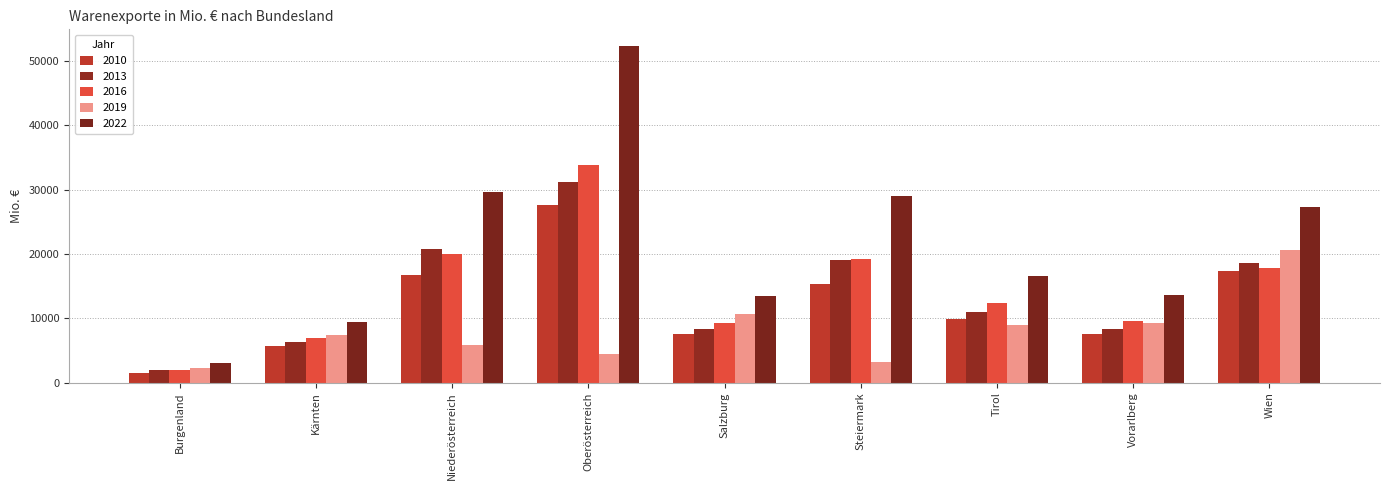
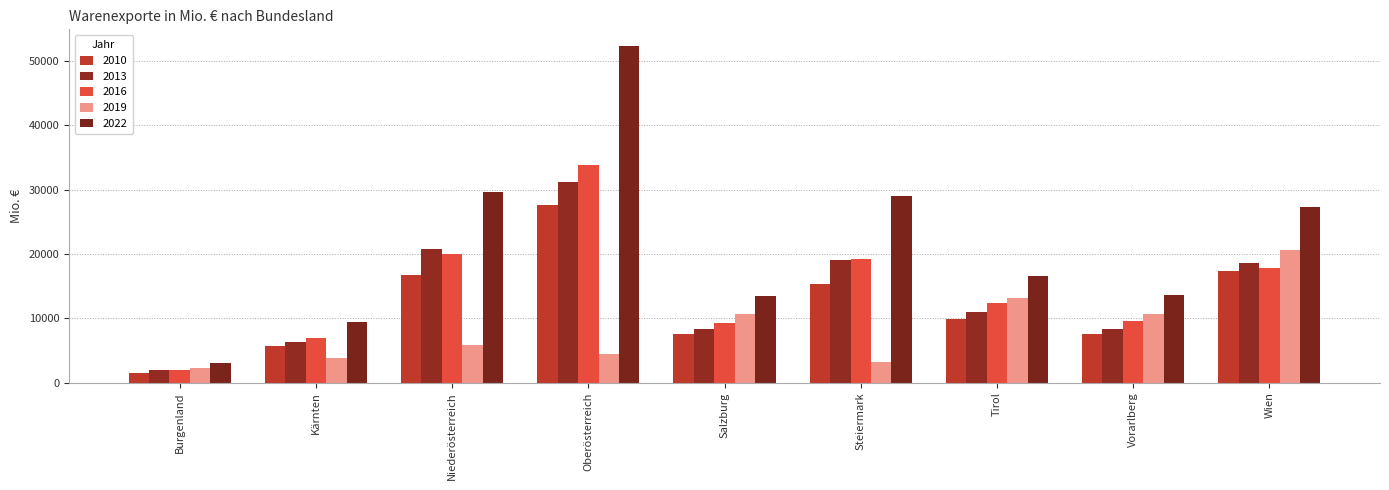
2019, Kärnten: 7000 -> 4000
2019, Tirol: 9000 -> 13000
2019, Vorarlberg: 9000 -> 11000
